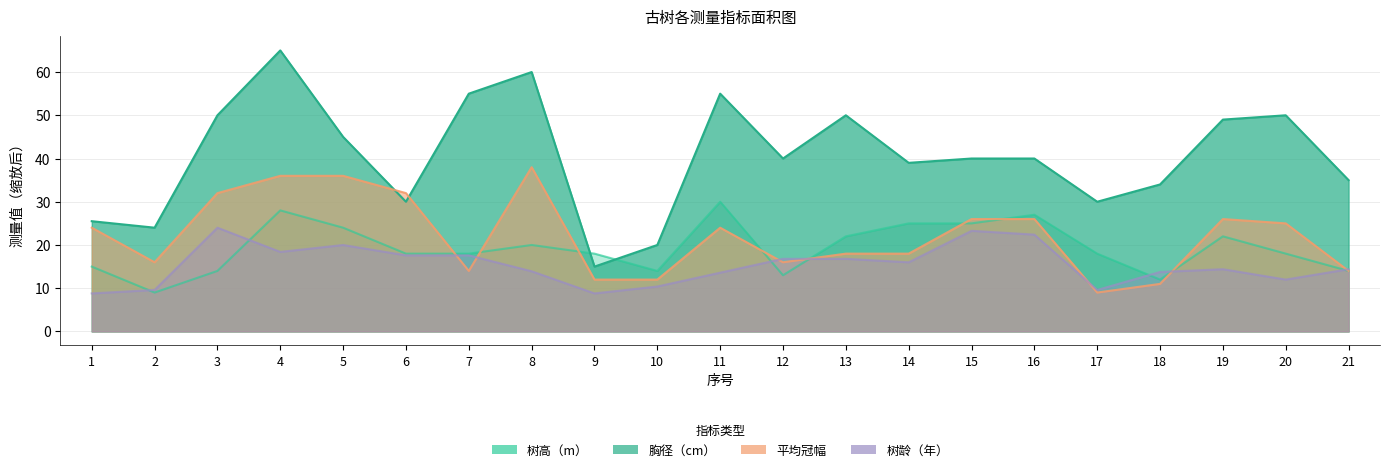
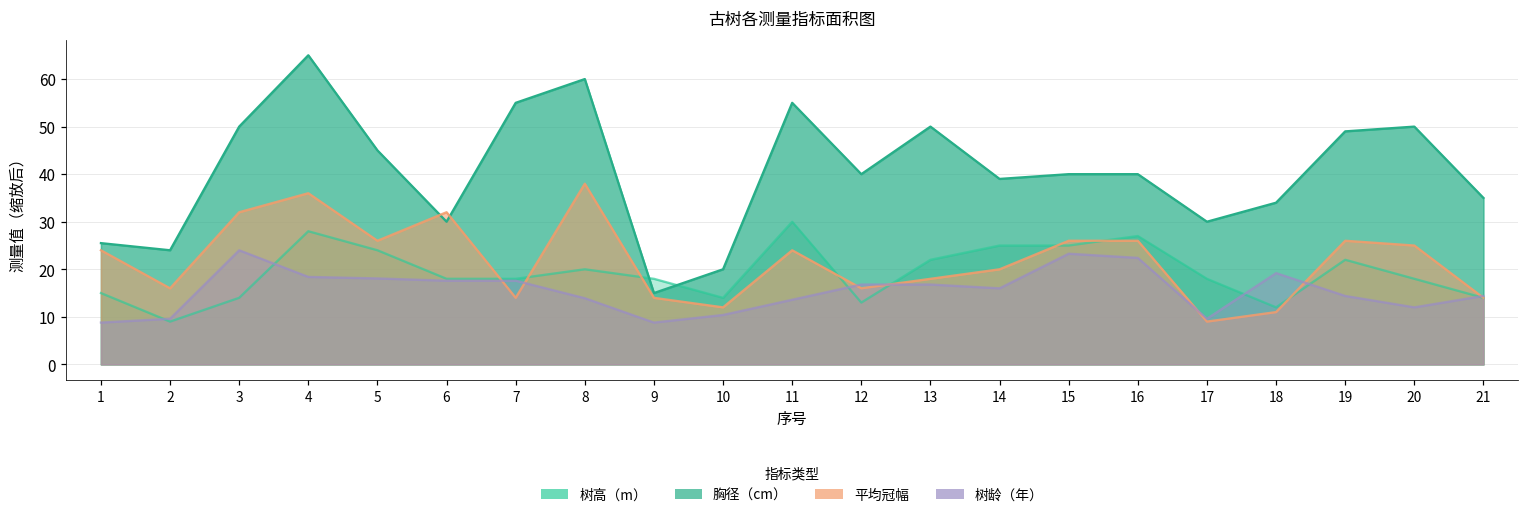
平均冠幅, 5: 36 -> 26
树龄（年）, 5: 20 -> 18
平均冠幅, 9: 12 -> 14
平均冠幅, 14: 18 -> 20
树龄（年）, 18: 14 -> 19
